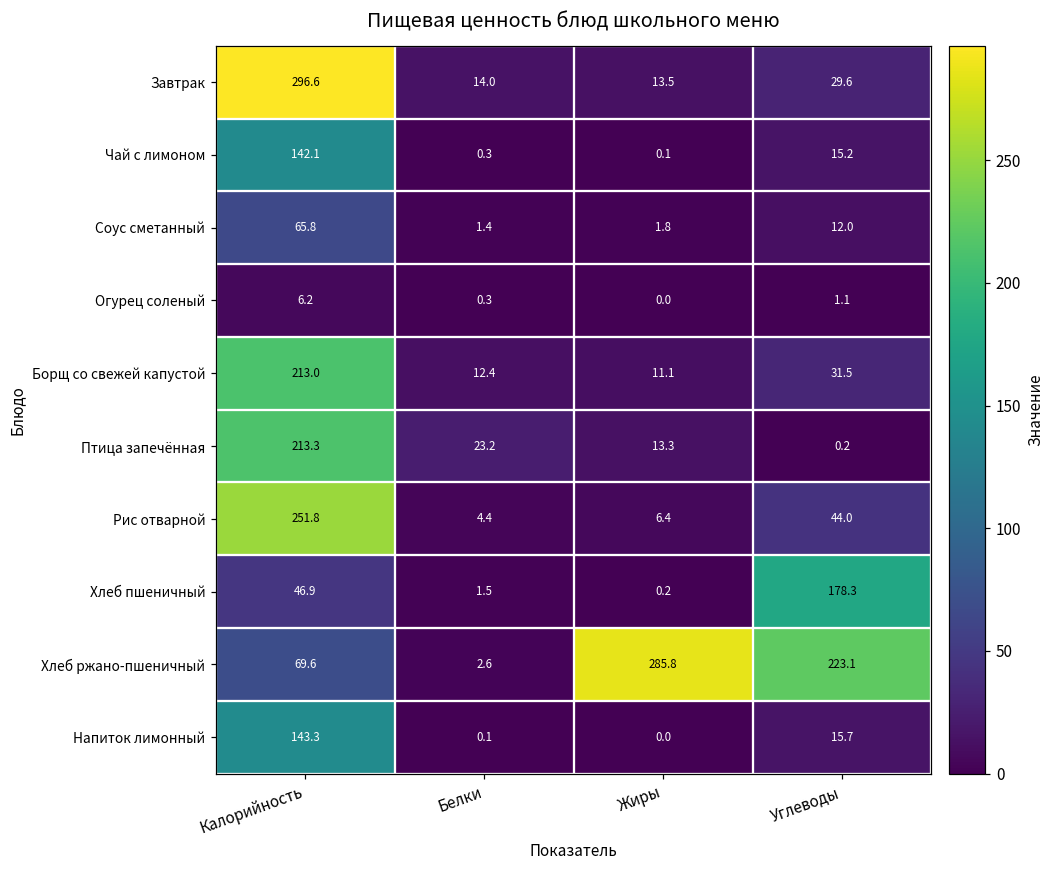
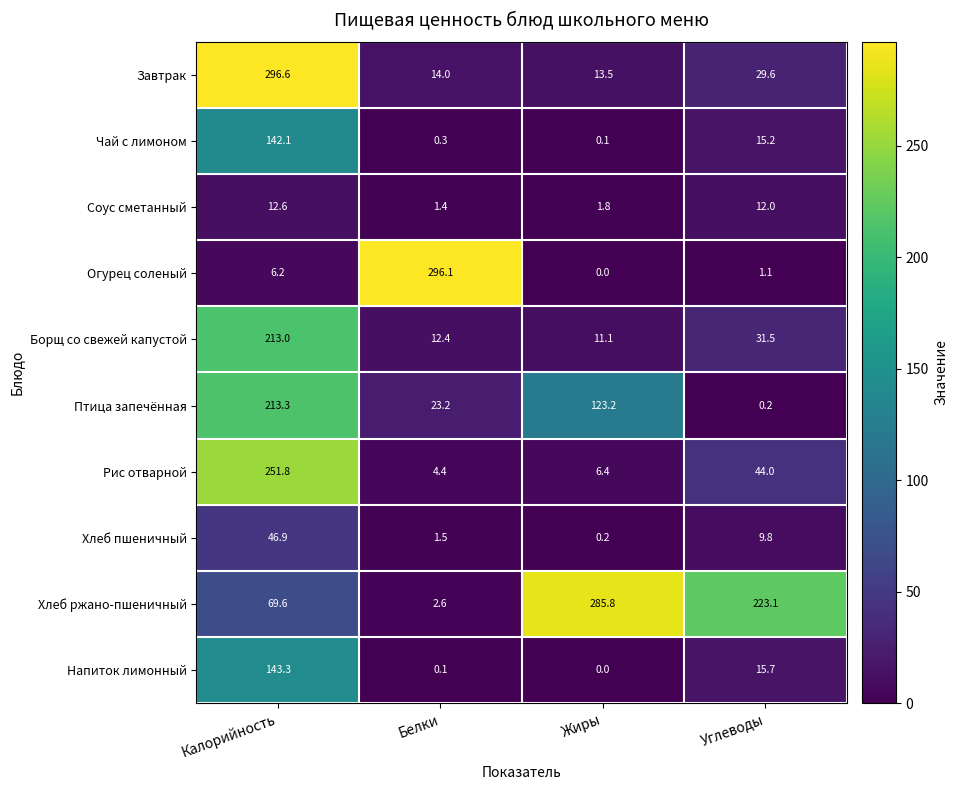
Соус сметанный, Калорийность: 65.8 -> 12.6
Огурец соленый, Белки: 0.3 -> 296.1
Птица запечённая, Жиры: 13.3 -> 123.2
Хлеб пшеничный, Углеводы: 178.3 -> 9.8
